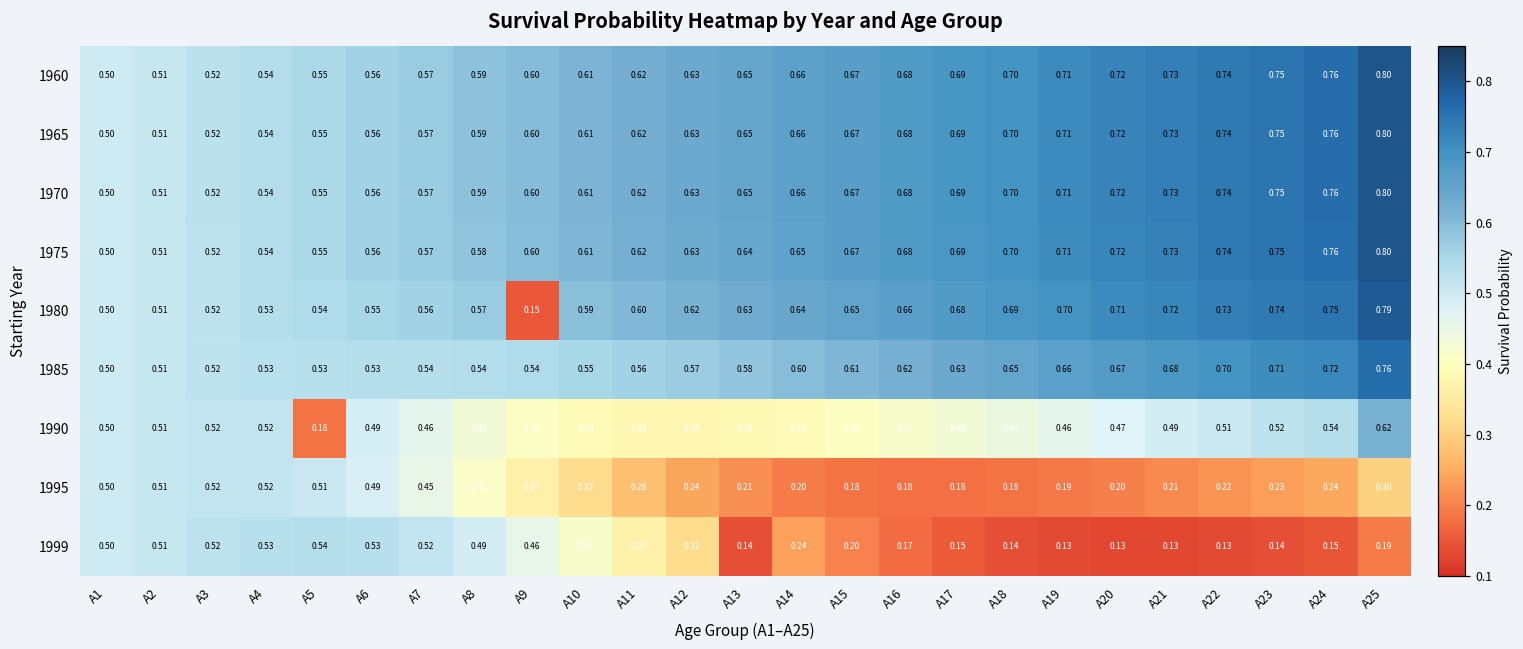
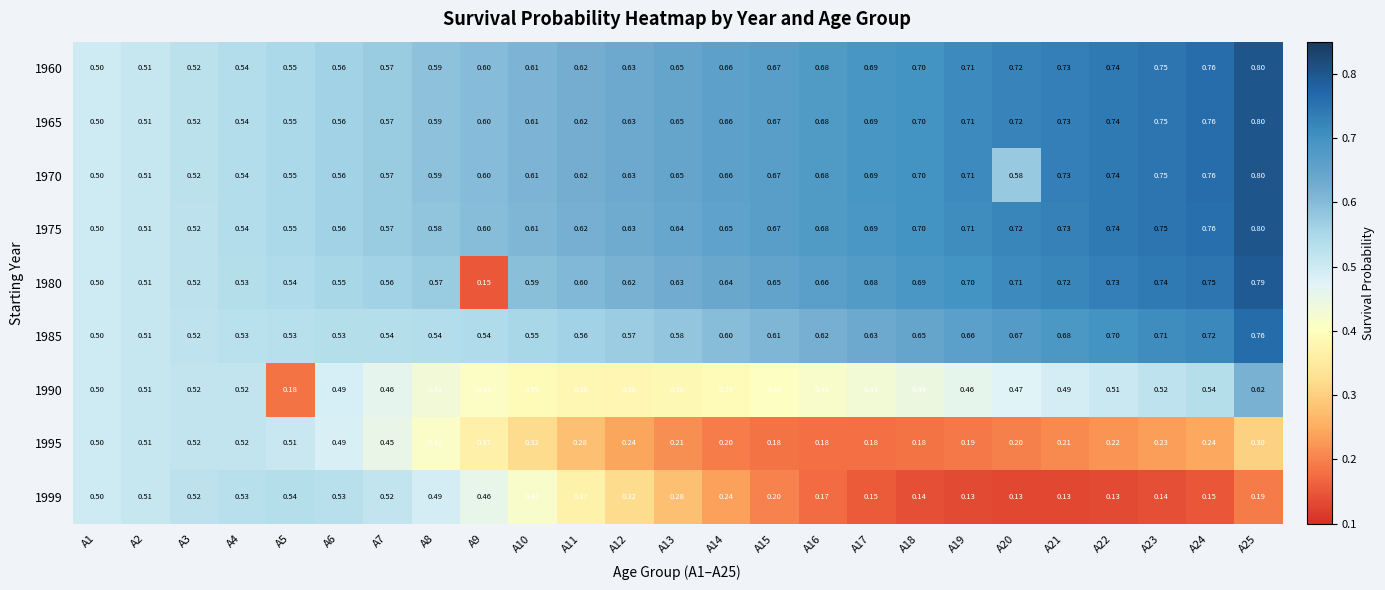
1970, A20: 0.72 -> 0.58
1999, A13: 0.14 -> 0.28
